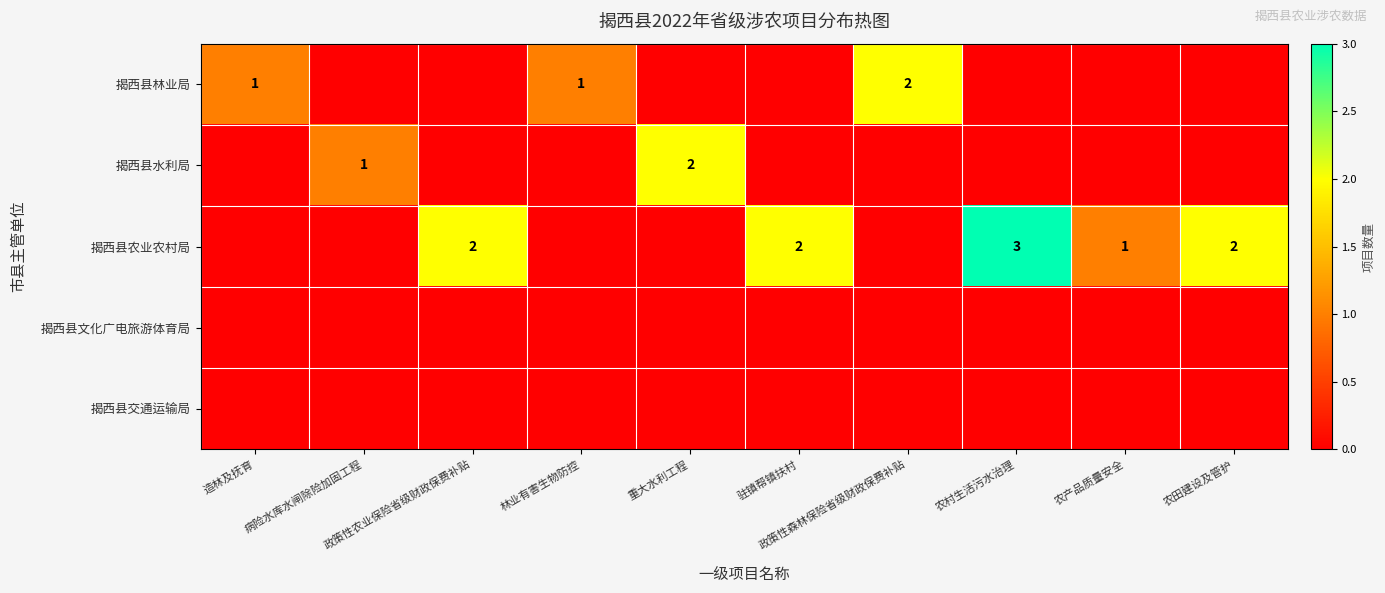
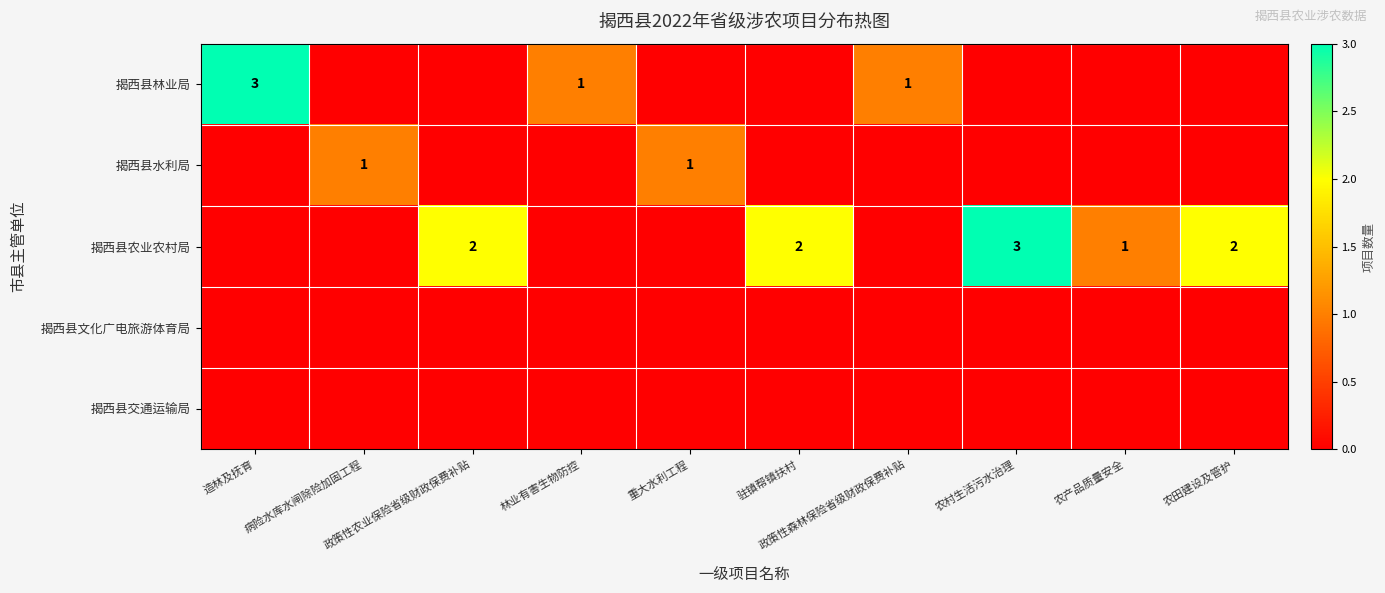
揭西县林业局, 造林及抚育: 1 -> 3
揭西县林业局, 政策性森林保险省级财政保费补贴: 2 -> 1
揭西县水利局, 重大水利工程: 2 -> 1
